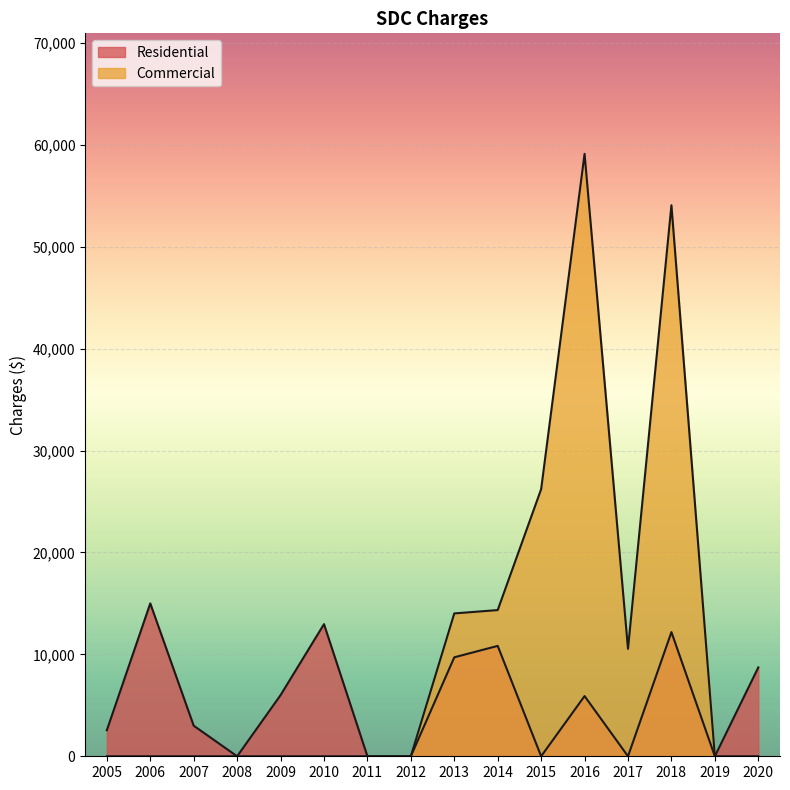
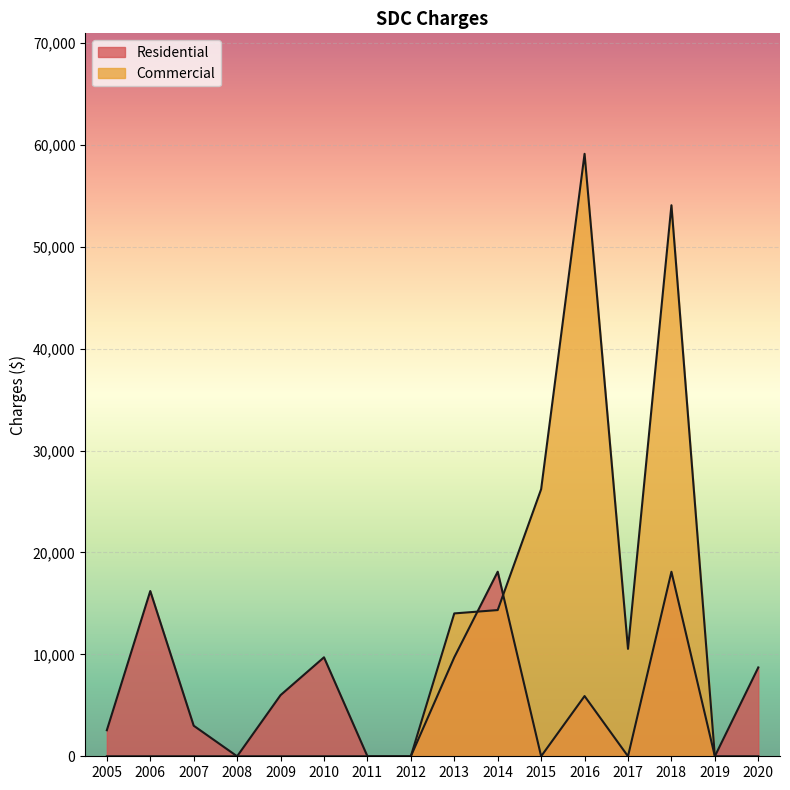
Residential, 2006: 15,000 -> 16,200
Residential, 2010: 13,000 -> 9,700
Residential, 2014: 10,800 -> 18,100
Residential, 2018: 12,200 -> 18,100
